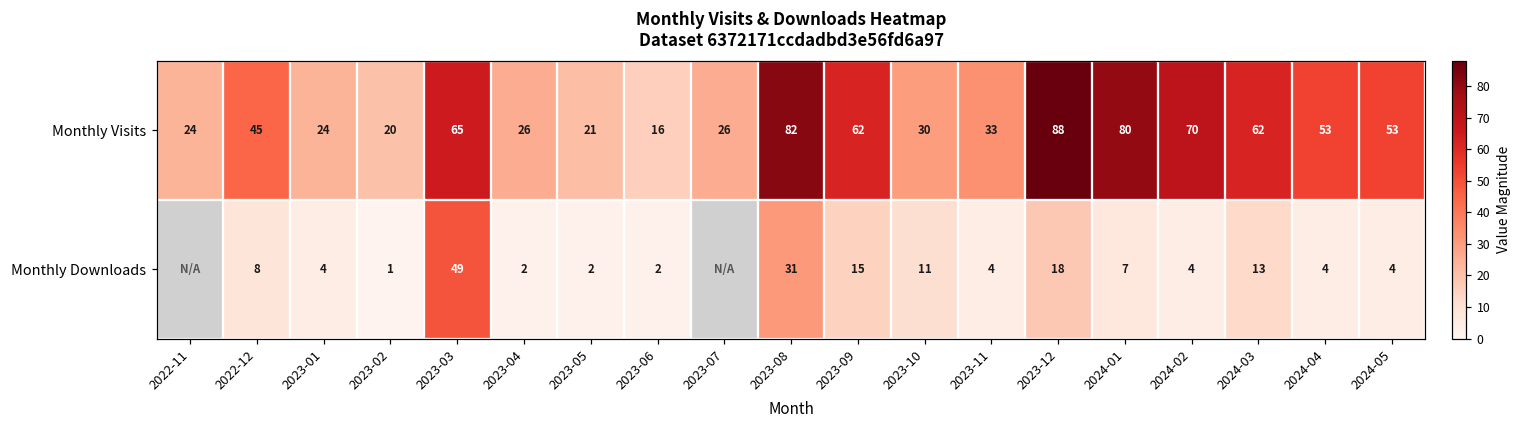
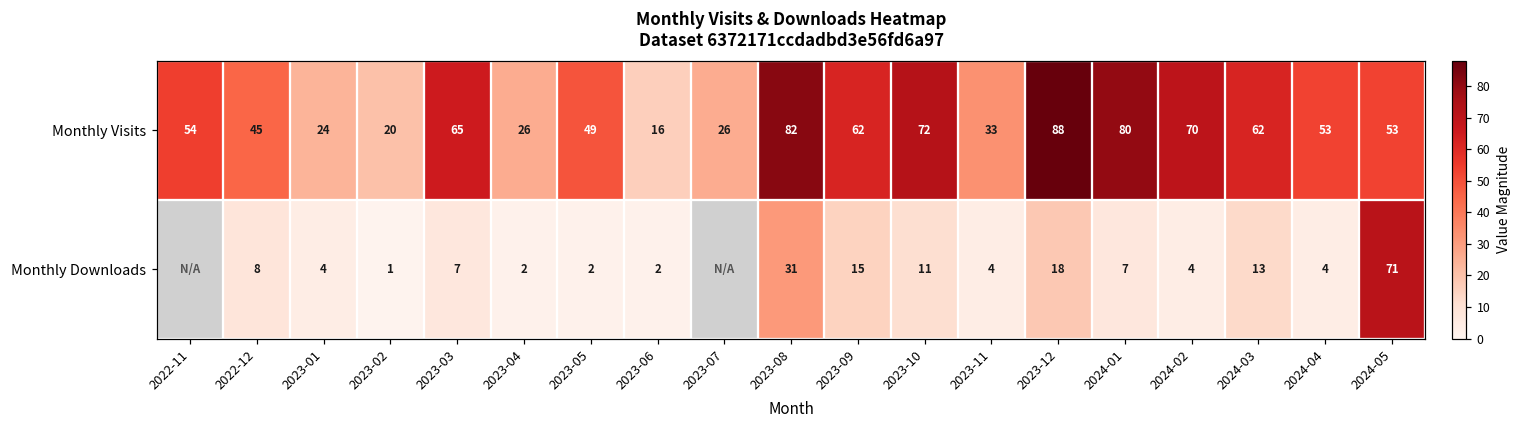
Monthly Visits, 2022-11: 24 -> 54
Monthly Visits, 2023-05: 21 -> 49
Monthly Visits, 2023-10: 30 -> 72
Monthly Downloads, 2023-03: 49 -> 7
Monthly Downloads, 2024-05: 4 -> 71
